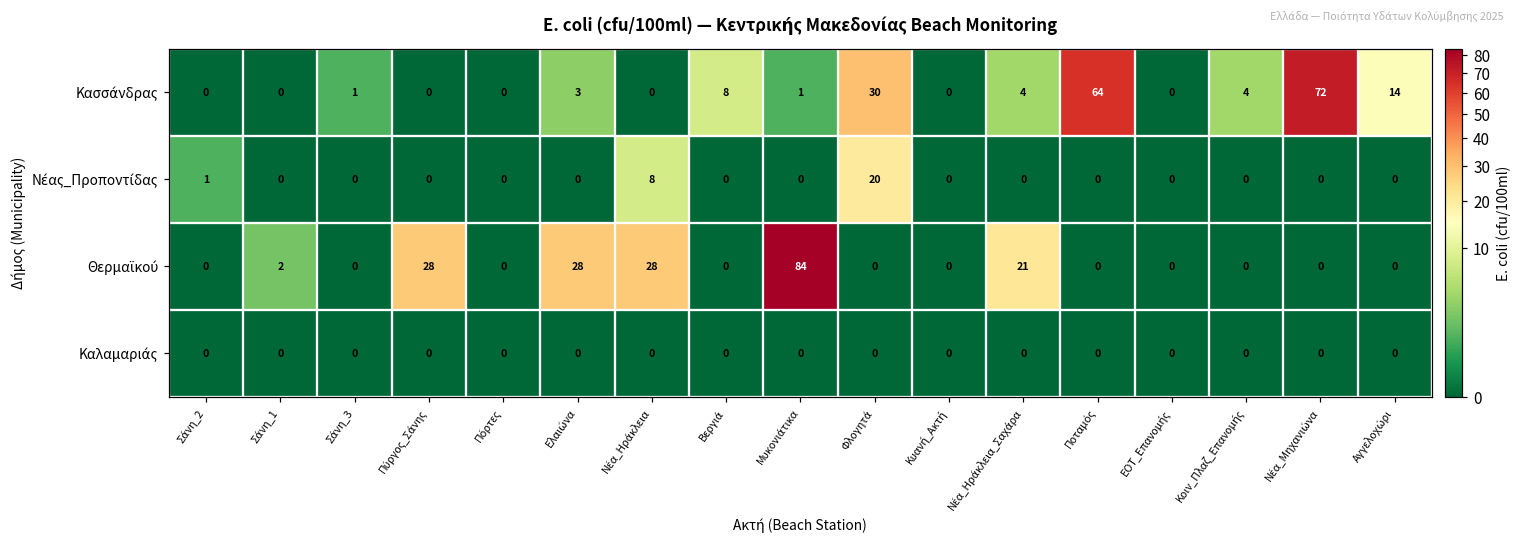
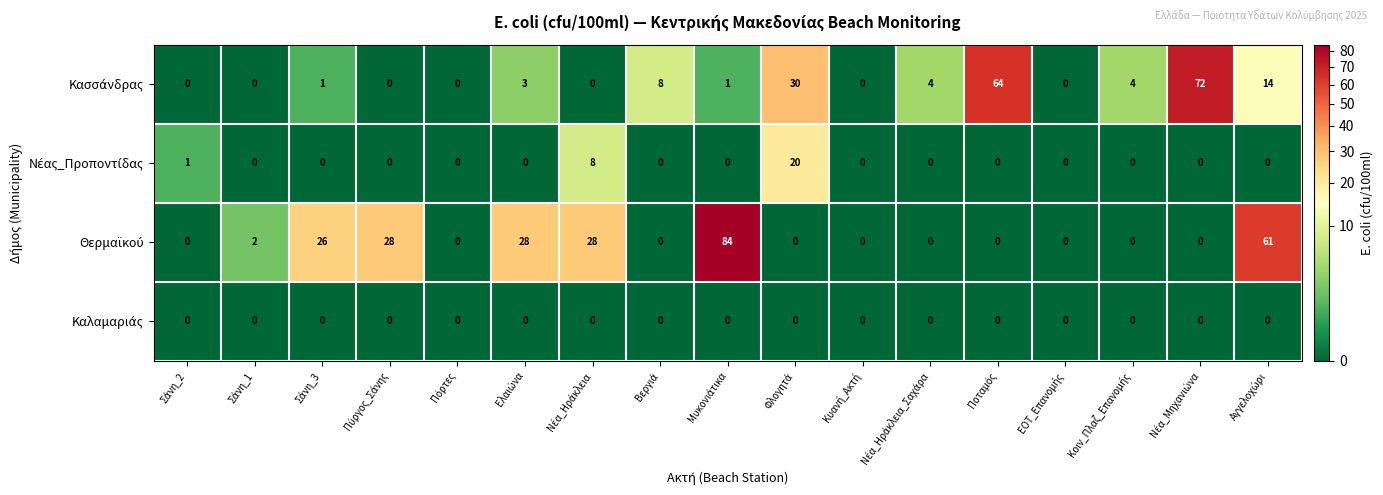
Θερμαϊκού, Σάνη_3: 0 -> 26
Θερμαϊκού, Νέα_Ηράκλεια_Σαχάρα: 21 -> 0
Θερμαϊκού, Αγγελοχώρι: 0 -> 61
